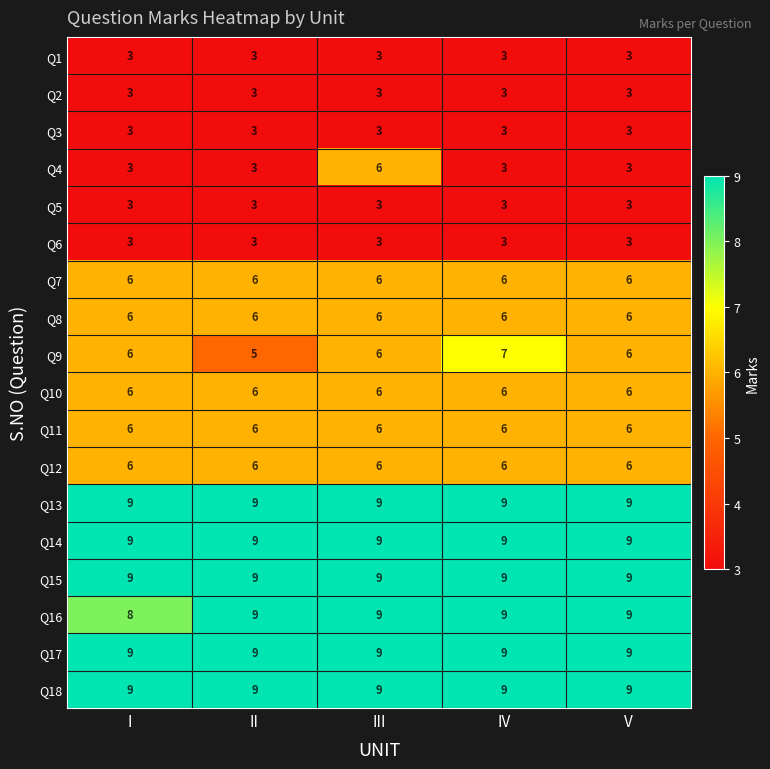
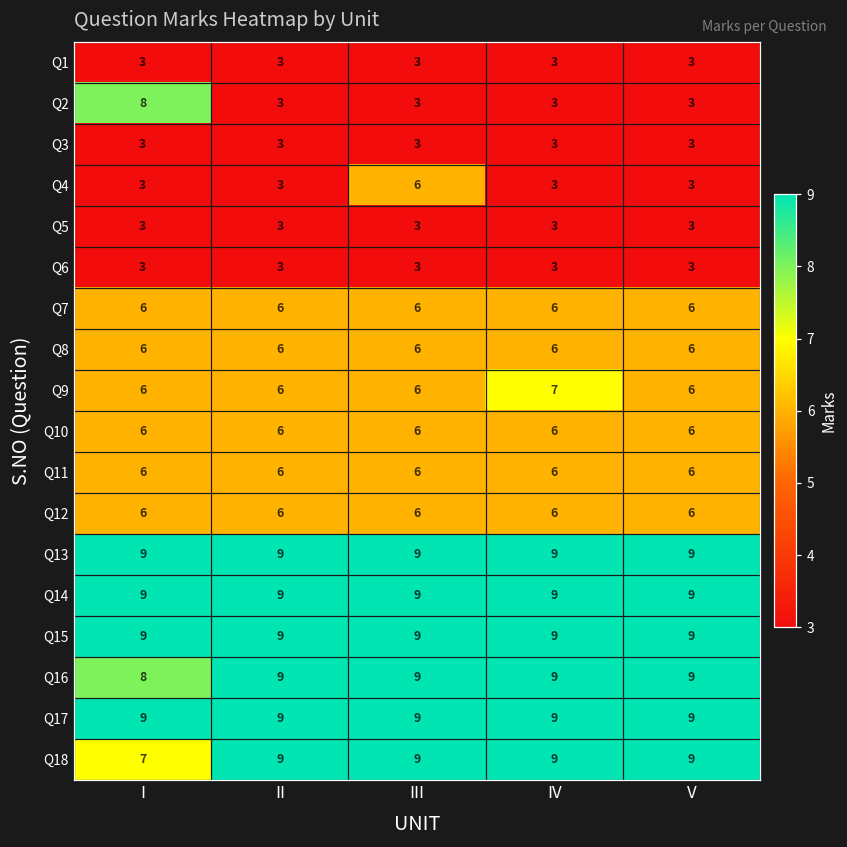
Q2, I: 3 -> 8
Q9, II: 5 -> 6
Q18, I: 9 -> 7
